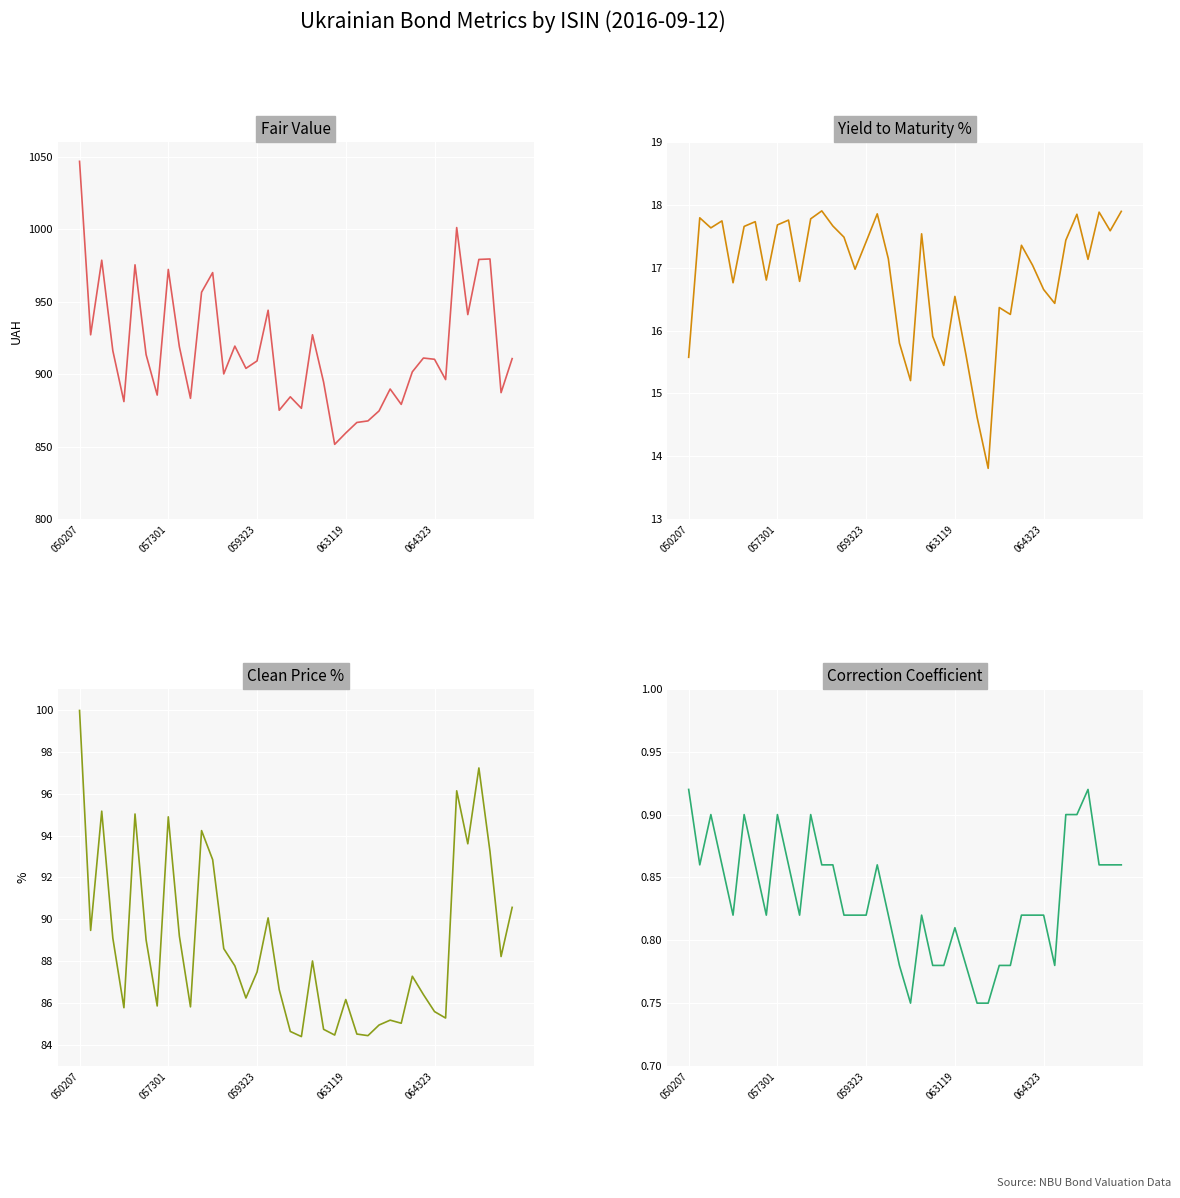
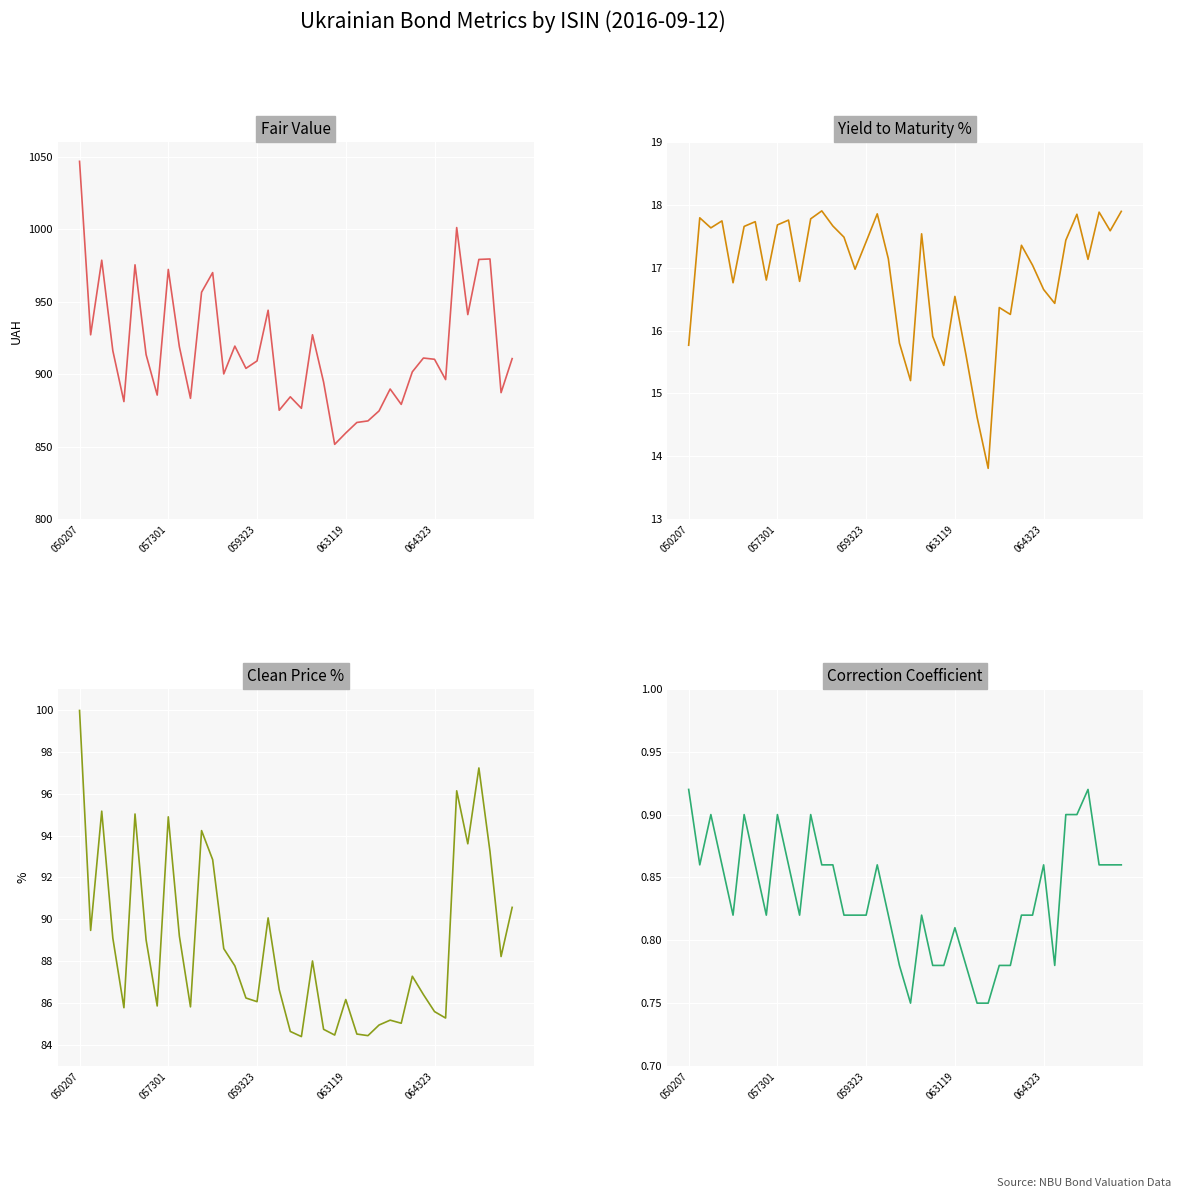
Yield to Maturity %, 050207: 15.6 -> 15.8
Clean Price %, 059323: 87.5 -> 86.1
Correction Coefficient, 064323: 0.82 -> 0.86
